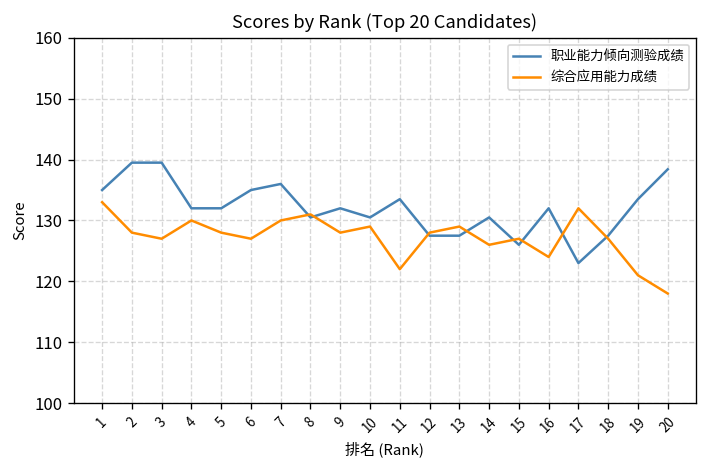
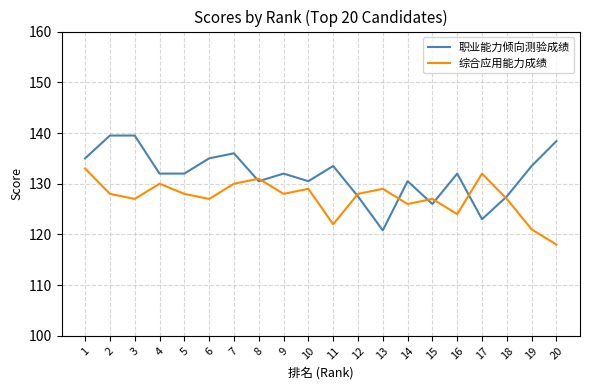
职业能力倾向测验成绩, 13: 128 -> 121
